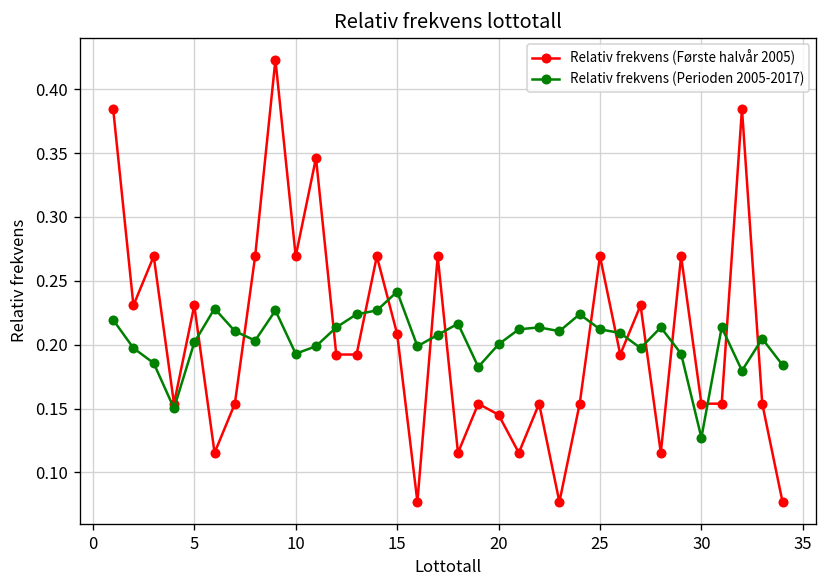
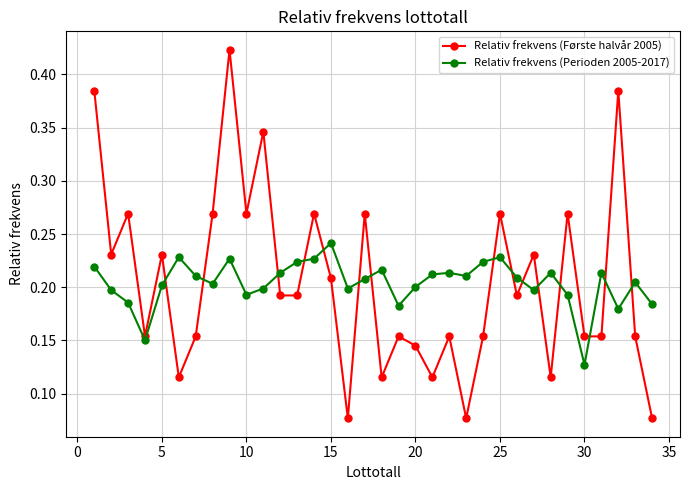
Relativ frekvens (Perioden 2005-2017), 25: 0.212 -> 0.228
